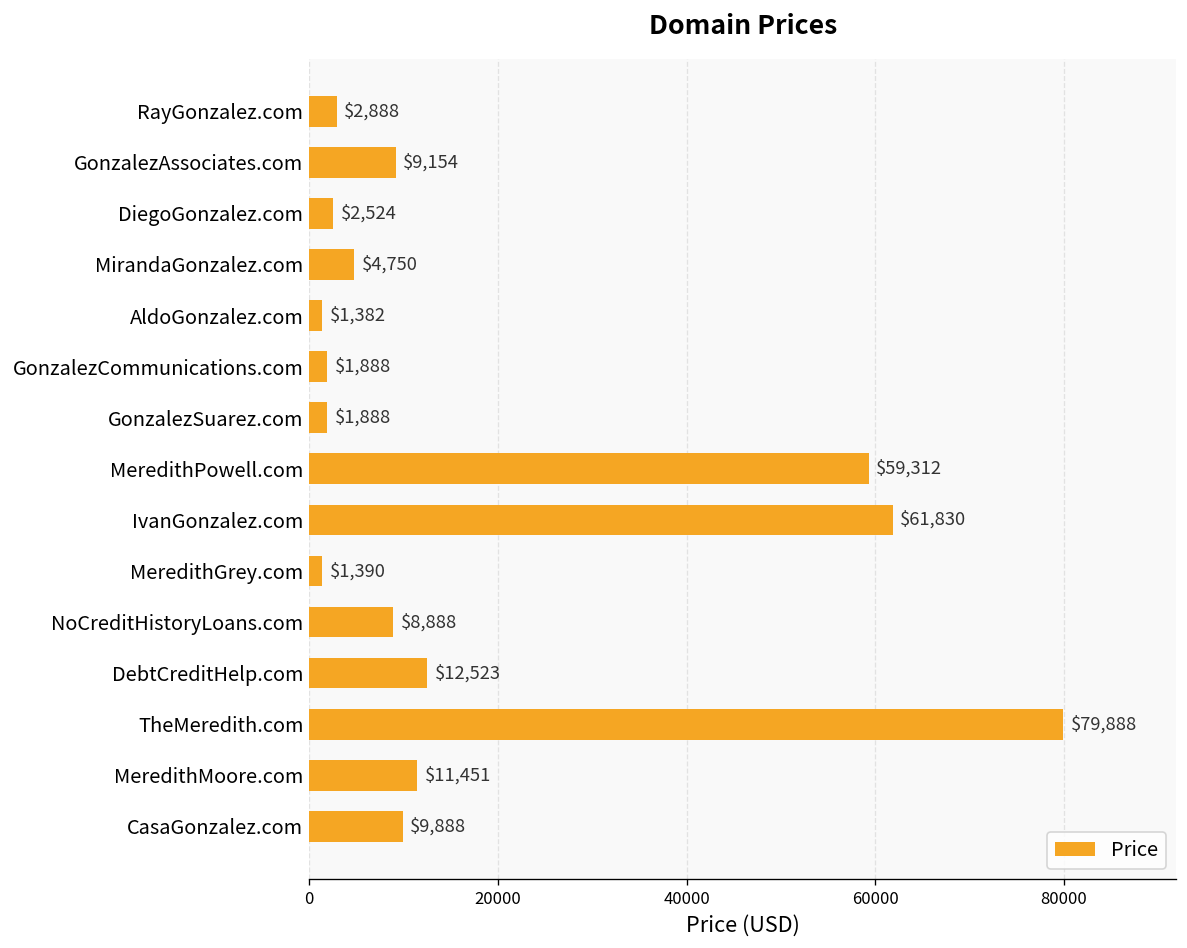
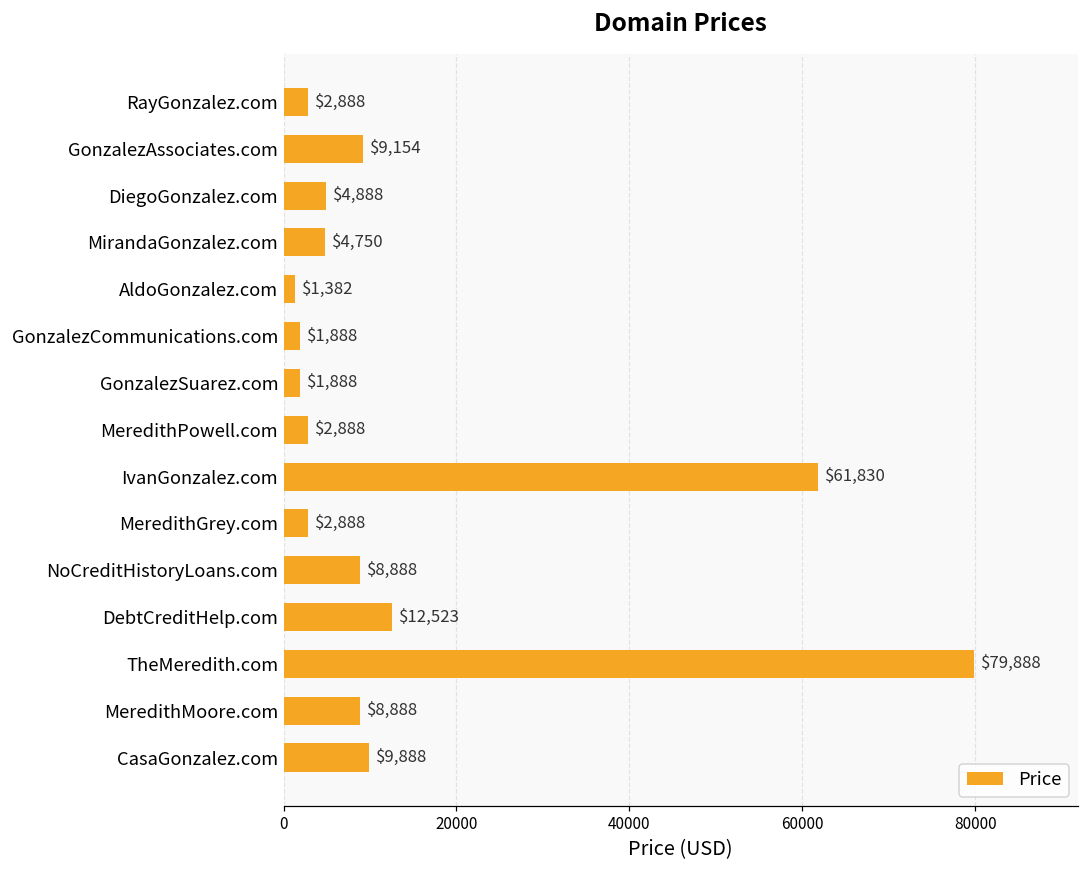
DiegoGonzalez.com: $2,524 -> $4,888
MeredithPowell.com: $59,312 -> $2,888
MeredithGrey.com: $1,390 -> $2,888
MeredithMoore.com: $11,451 -> $8,888
